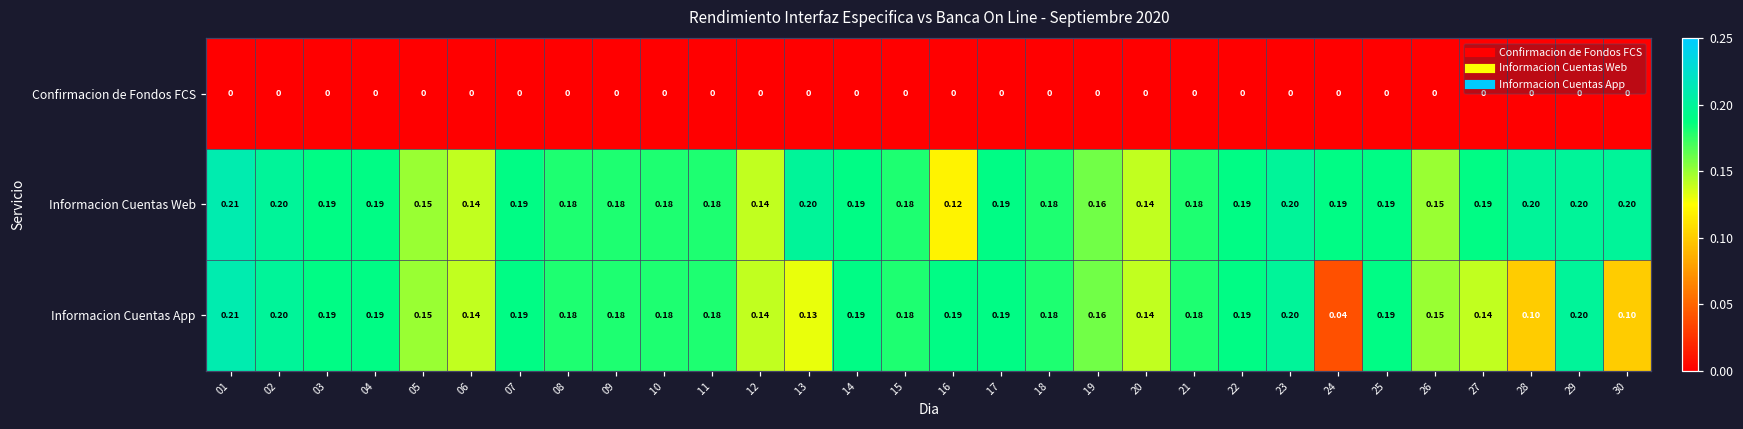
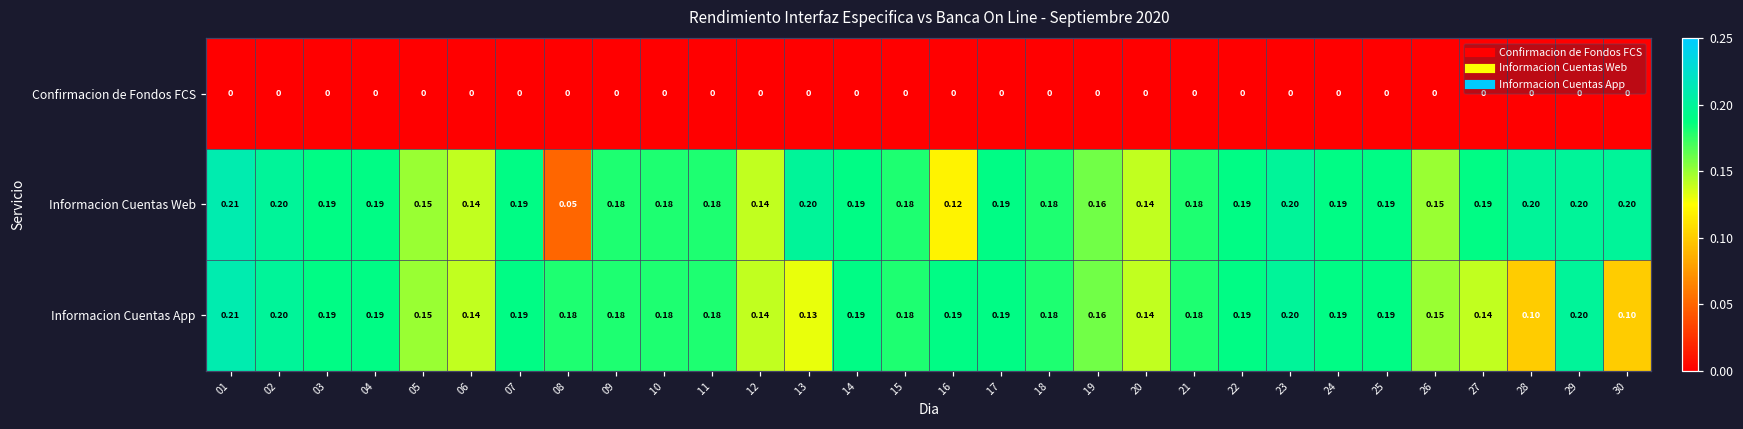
Informacion Cuentas Web, 08: 0.18 -> 0.05
Informacion Cuentas App, 24: 0.04 -> 0.19
